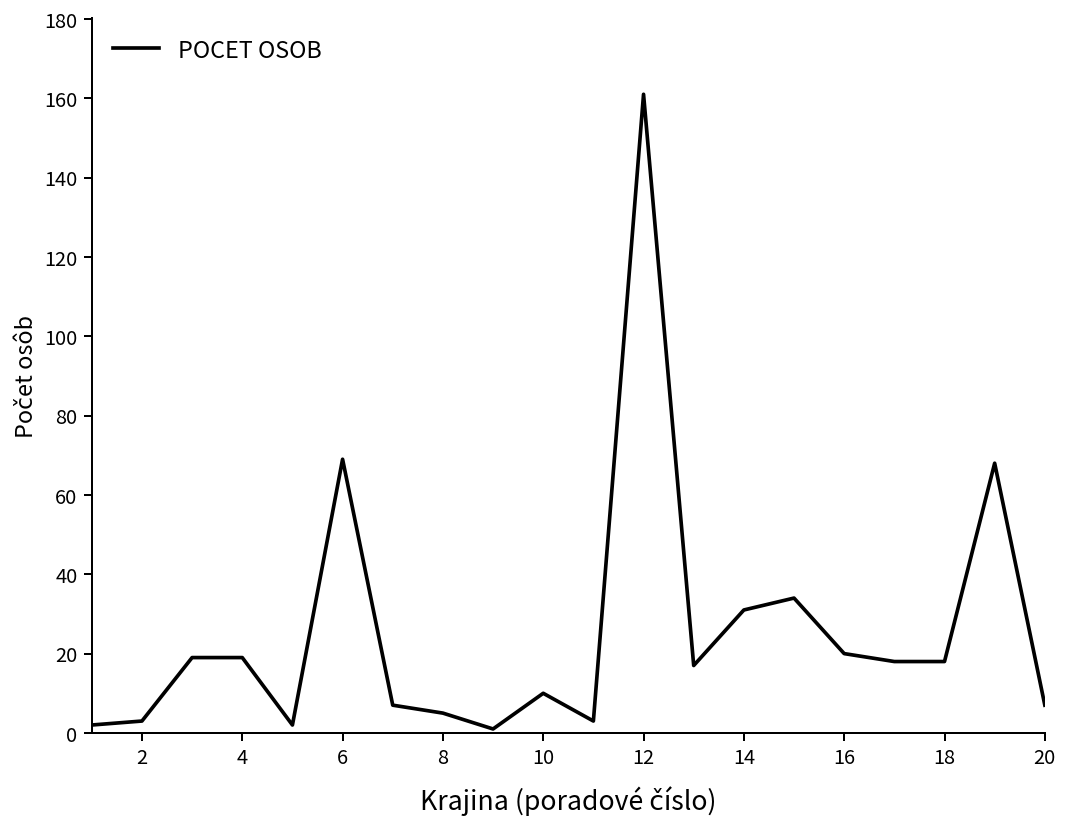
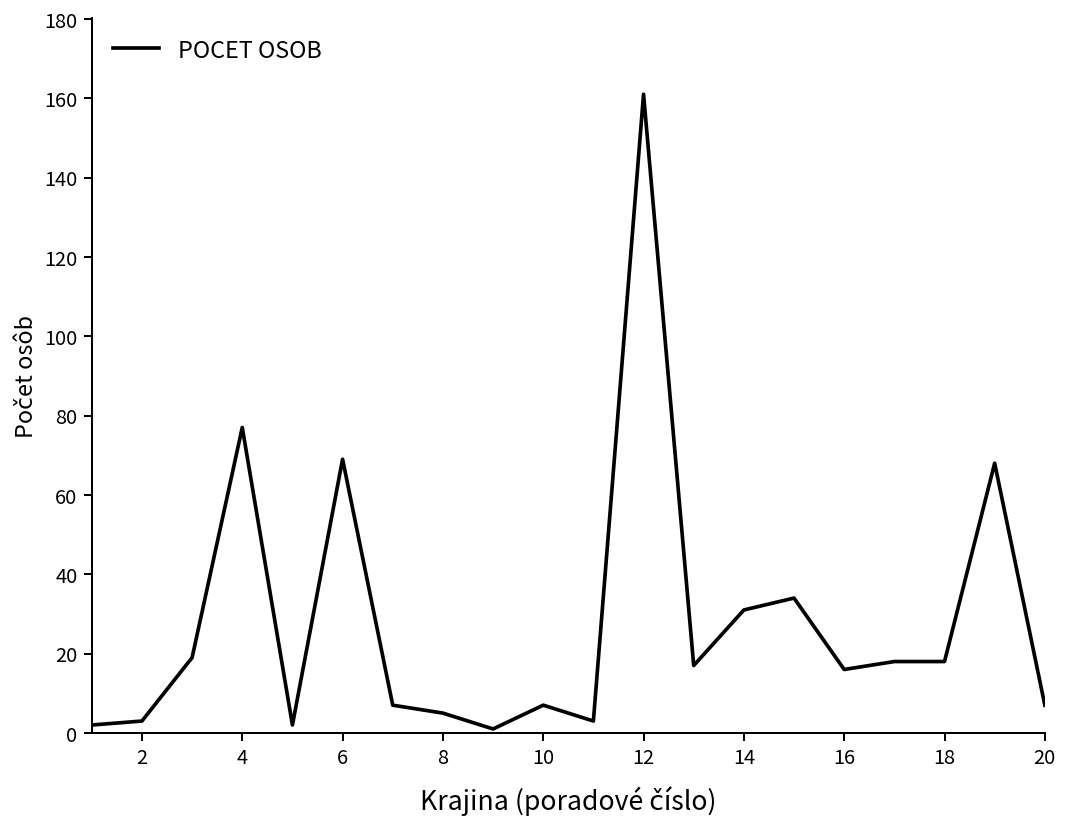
4: 19 -> 77
10: 10 -> 7
16: 20 -> 16
